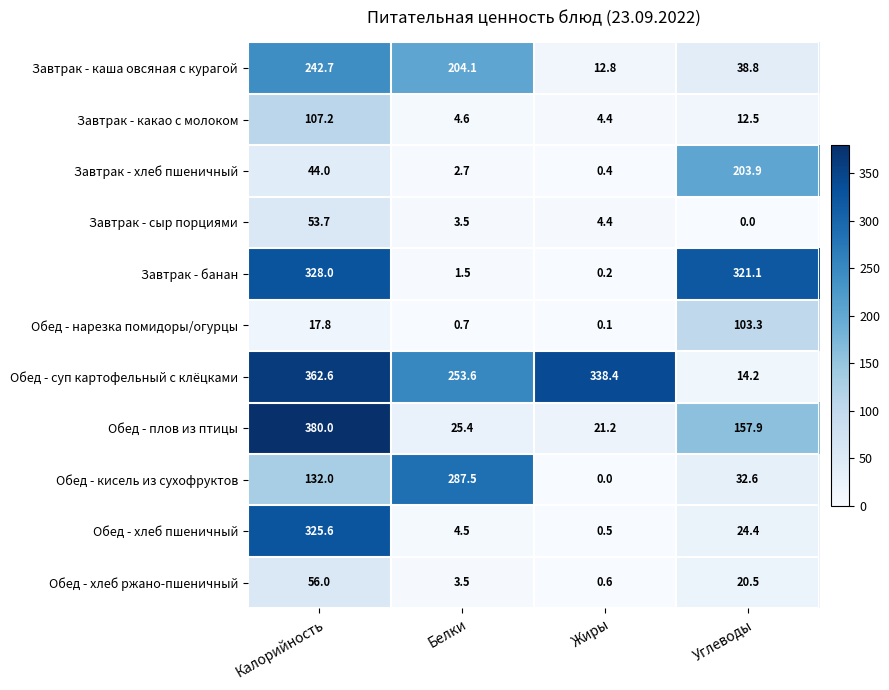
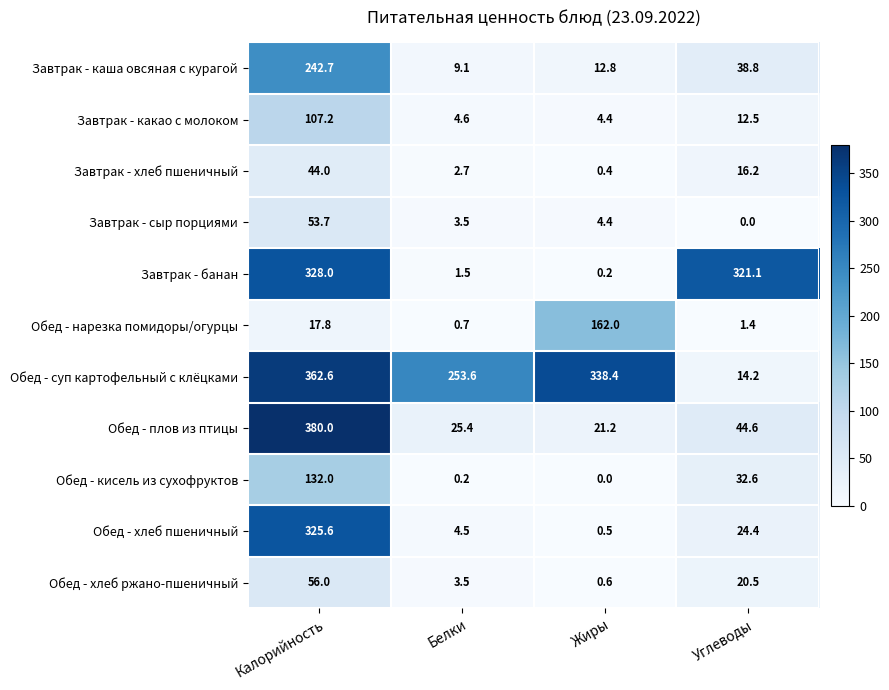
Завтрак - каша овсяная с курагой, Белки: 204.1 -> 9.1
Завтрак - хлеб пшеничный, Углеводы: 203.9 -> 16.2
Обед - нарезка помидоры/огурцы, Жиры: 0.1 -> 162.0
Обед - нарезка помидоры/огурцы, Углеводы: 103.3 -> 1.4
Обед - плов из птицы, Углеводы: 157.9 -> 44.6
Обед - кисель из сухофруктов, Белки: 287.5 -> 0.2
